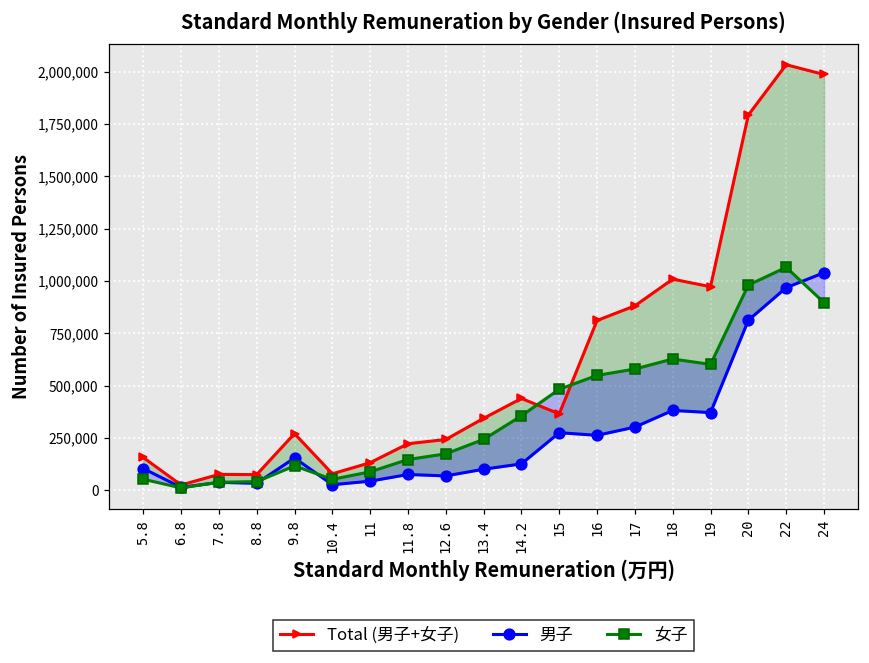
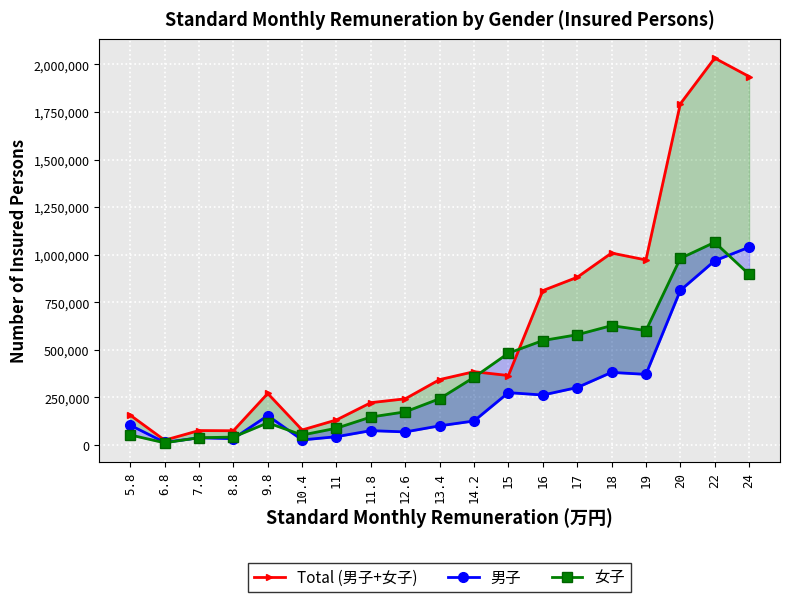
Total (男子+女子), 14.2: 440,000 -> 390,000
Total (男子+女子), 24: 1,990,000 -> 1,940,000
